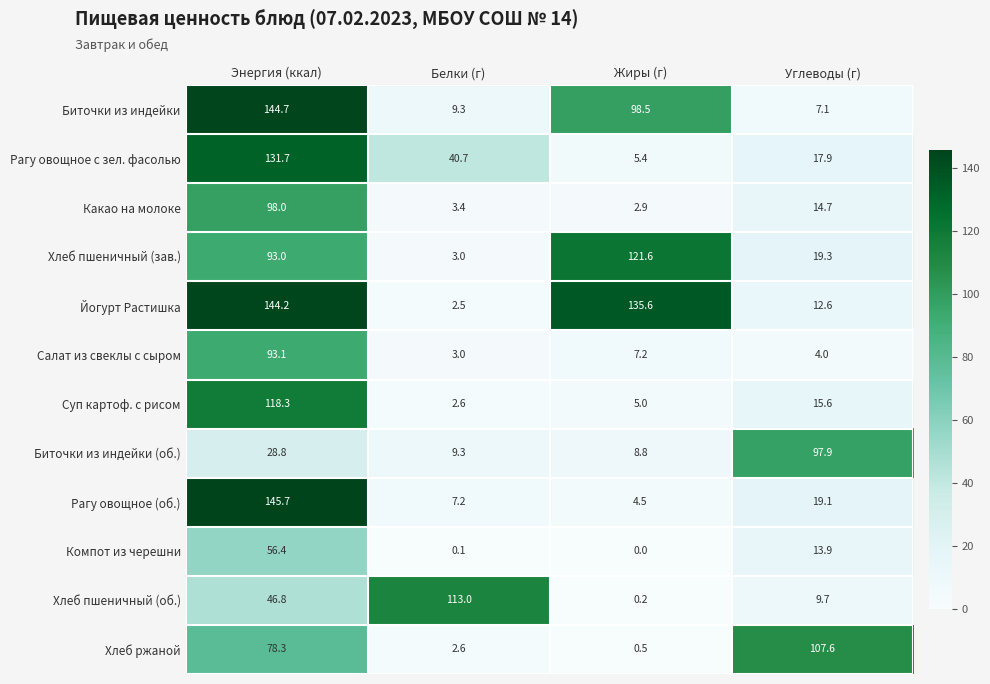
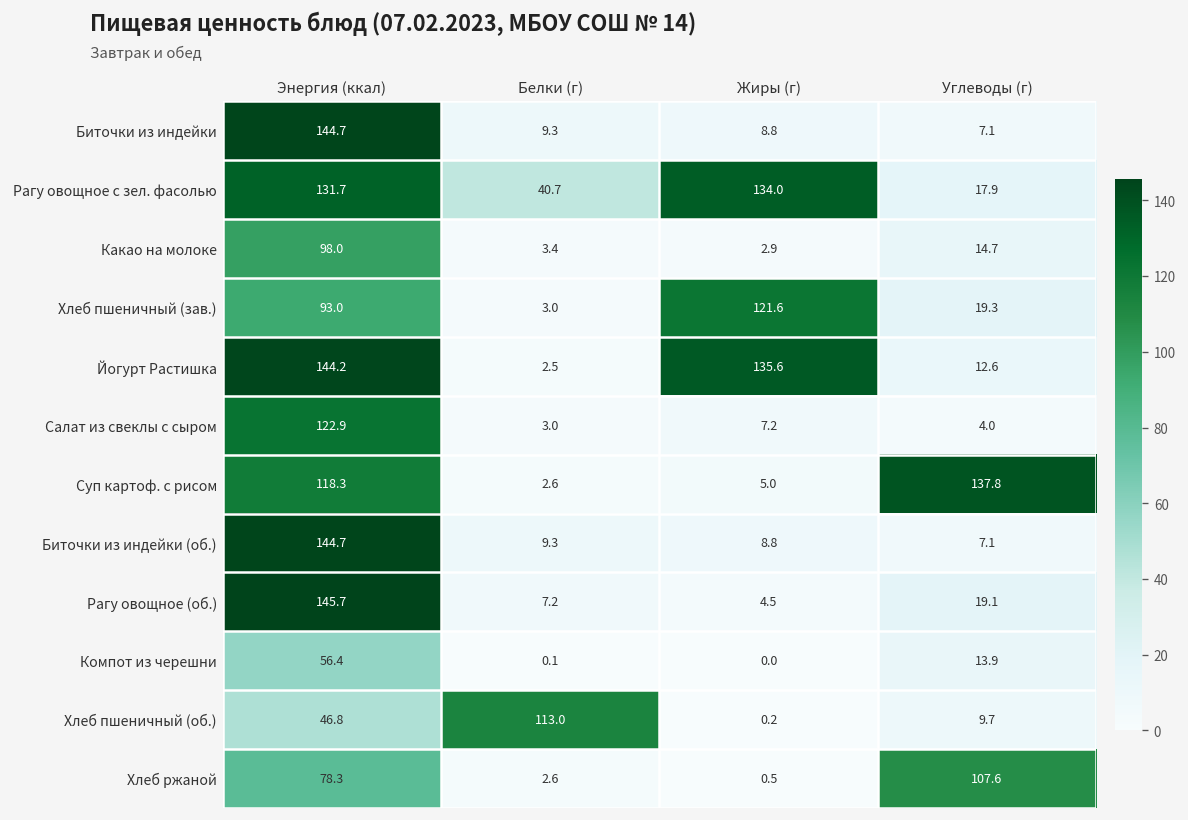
Биточки из индейки, Жиры (г): 98.5 -> 8.8
Рагу овощное с зел. фасолью, Жиры (г): 5.4 -> 134.0
Салат из свеклы с сыром, Энергия (ккал): 93.1 -> 122.9
Суп картоф. с рисом, Углеводы (г): 15.6 -> 137.8
Биточки из индейки (об.), Энергия (ккал): 28.8 -> 144.7
Биточки из индейки (об.), Углеводы (г): 97.9 -> 7.1
